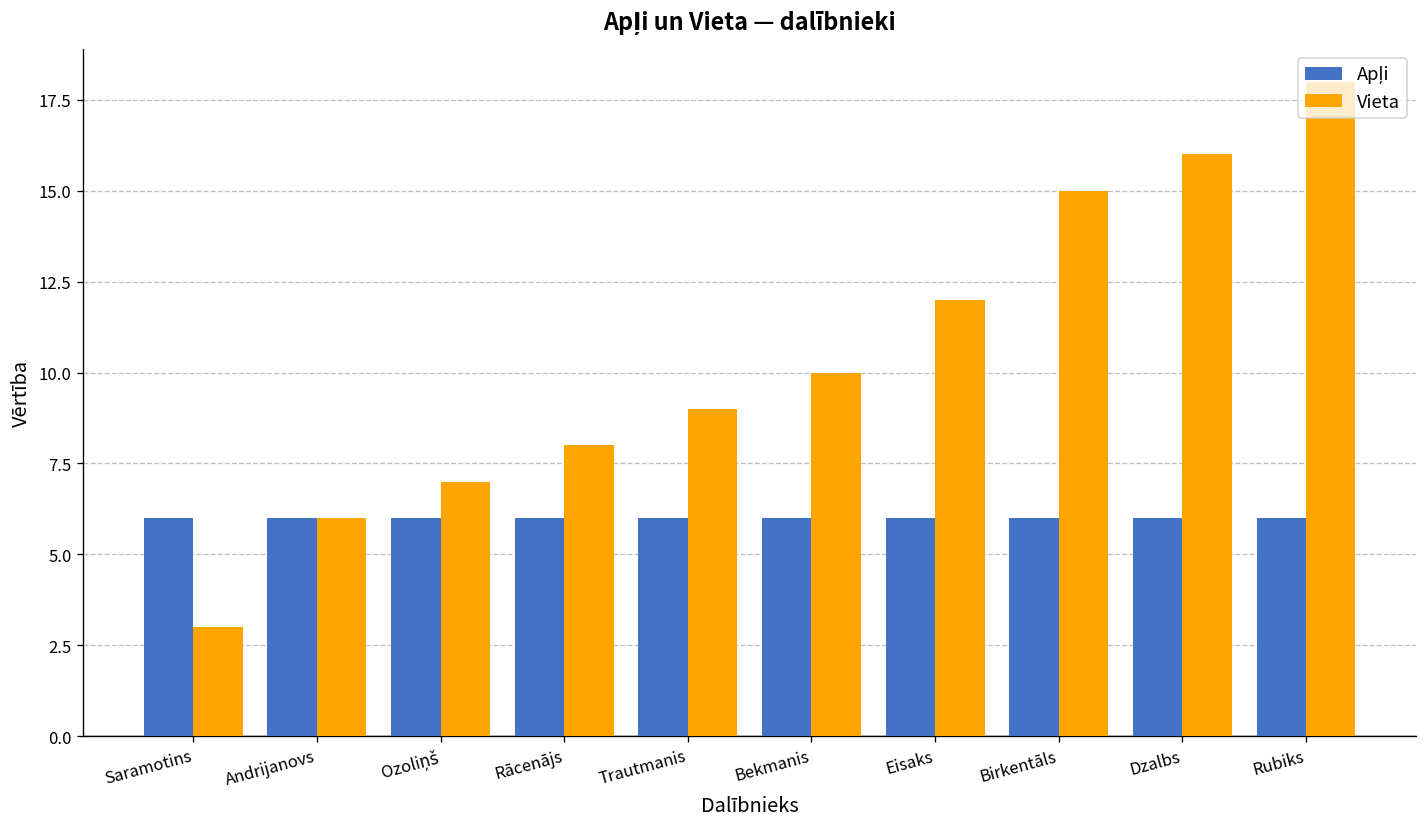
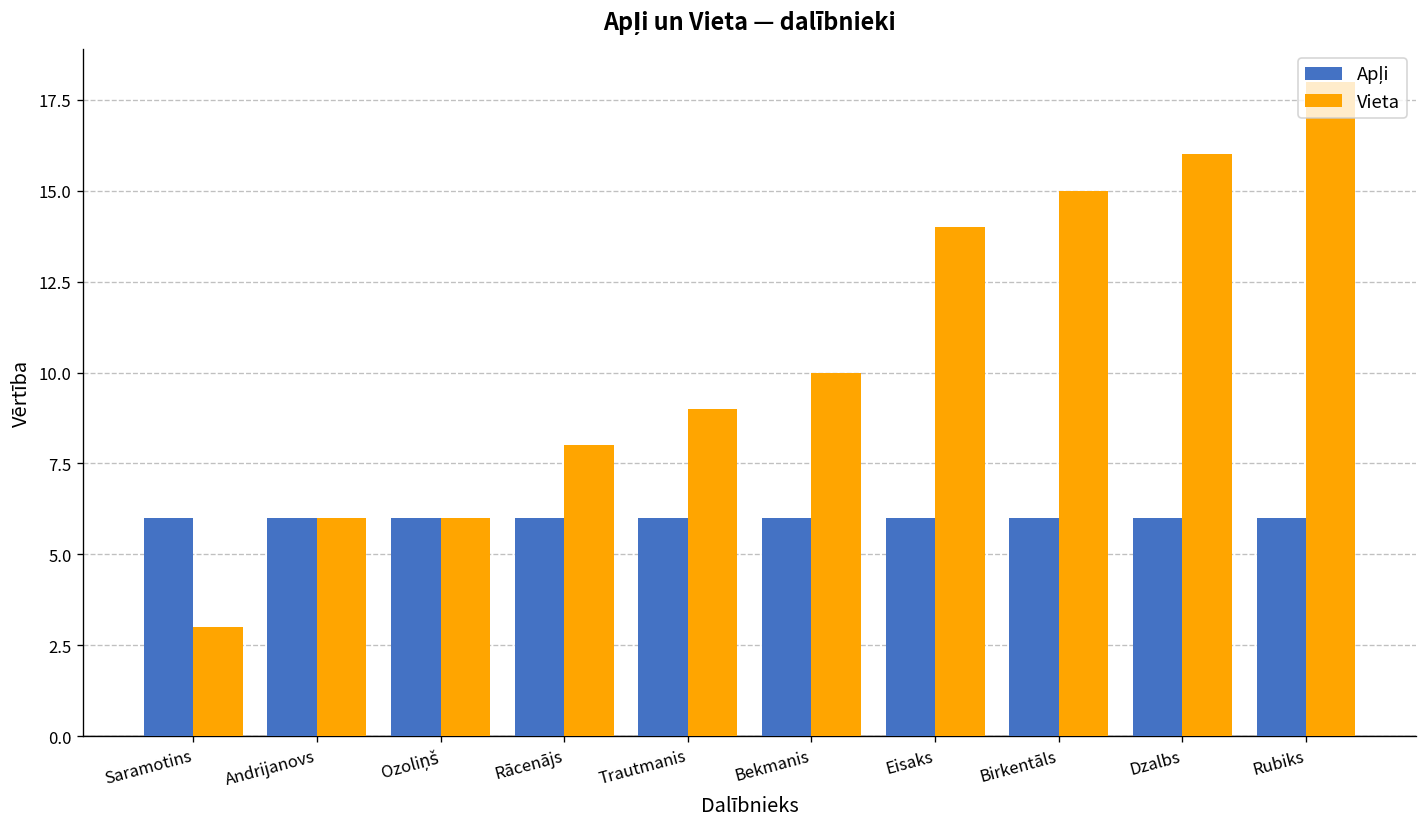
Vieta, Ozoliņš: 7 -> 6
Vieta, Eisaks: 12 -> 14
